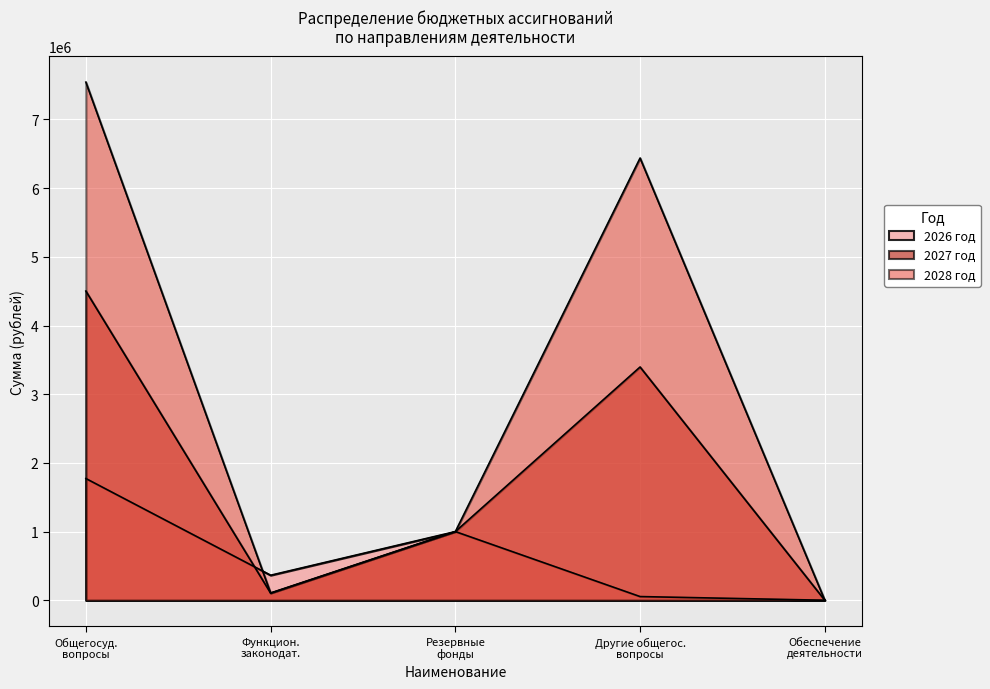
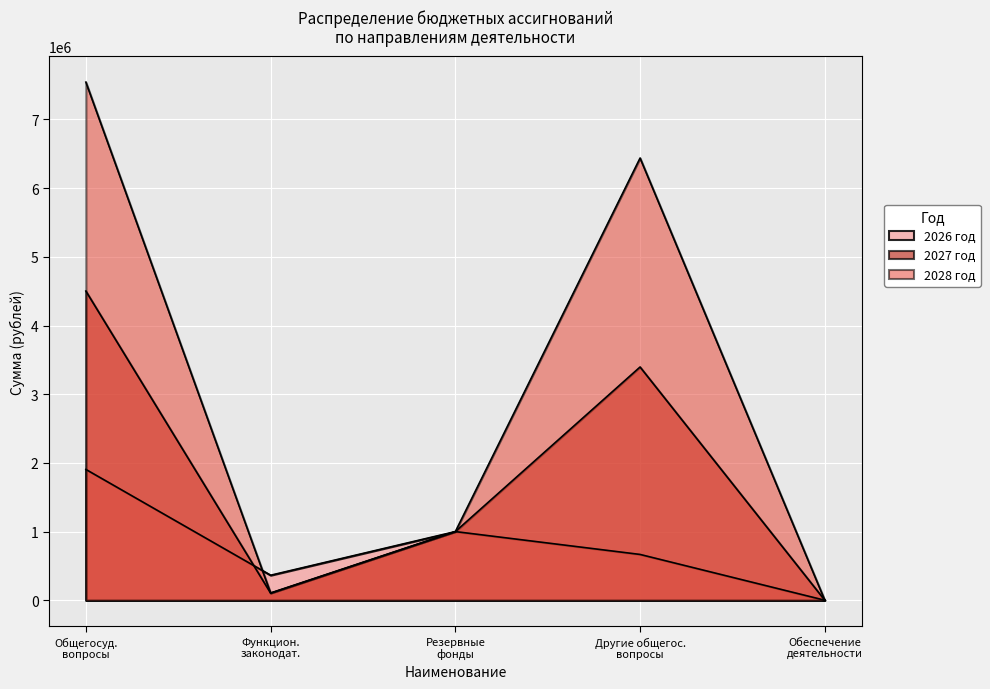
2026 год, Общегосуд. вопросы: 1800000 -> 1900000
2026 год, Другие общегос. вопросы: 100000 -> 700000
